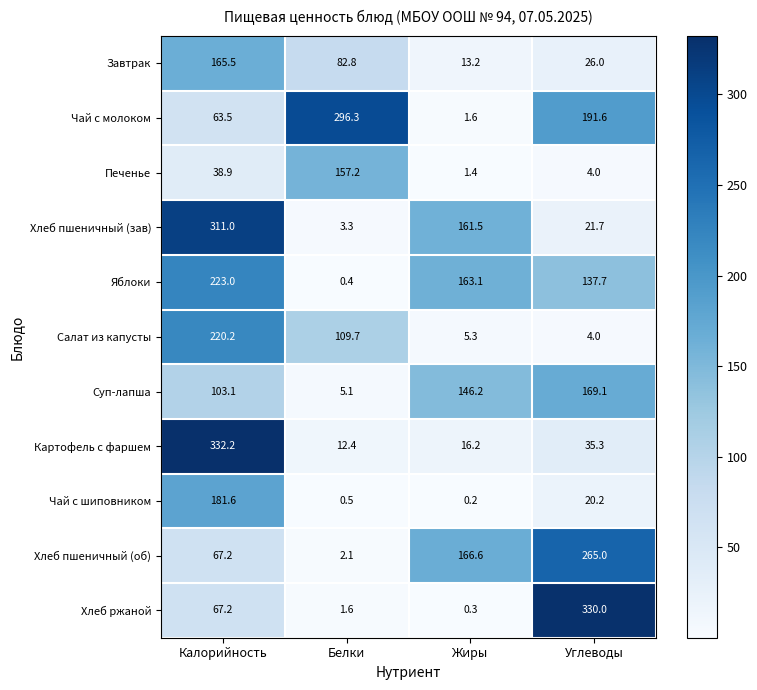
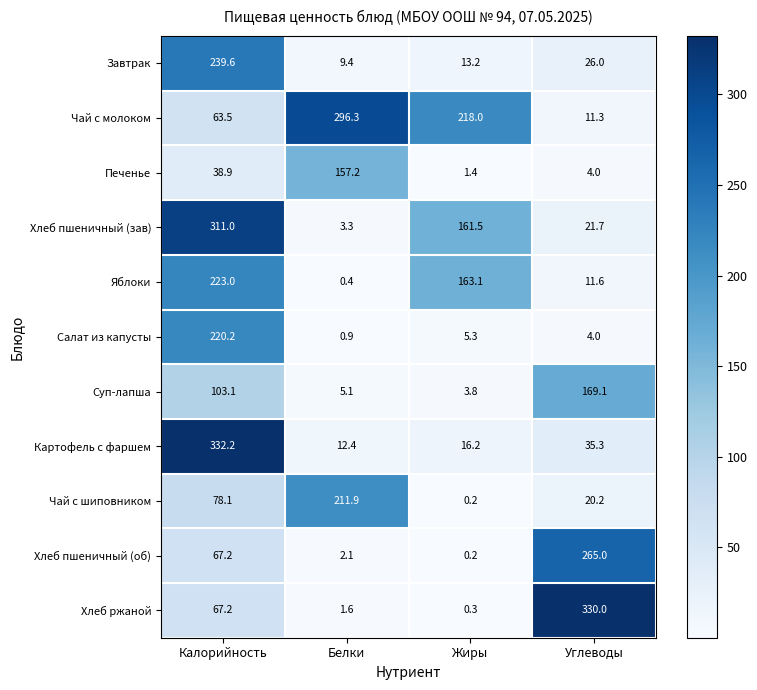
Завтрак, Калорийность: 165.5 -> 239.6
Завтрак, Белки: 82.8 -> 9.4
Чай с молоком, Жиры: 1.6 -> 218.0
Чай с молоком, Углеводы: 191.6 -> 11.3
Яблоки, Углеводы: 137.7 -> 11.6
Салат из капусты, Белки: 109.7 -> 0.9
Суп-лапша, Жиры: 146.2 -> 3.8
Чай с шиповником, Калорийность: 181.6 -> 78.1
Чай с шиповником, Белки: 0.5 -> 211.9
Хлеб пшеничный (об), Жиры: 166.6 -> 0.2
